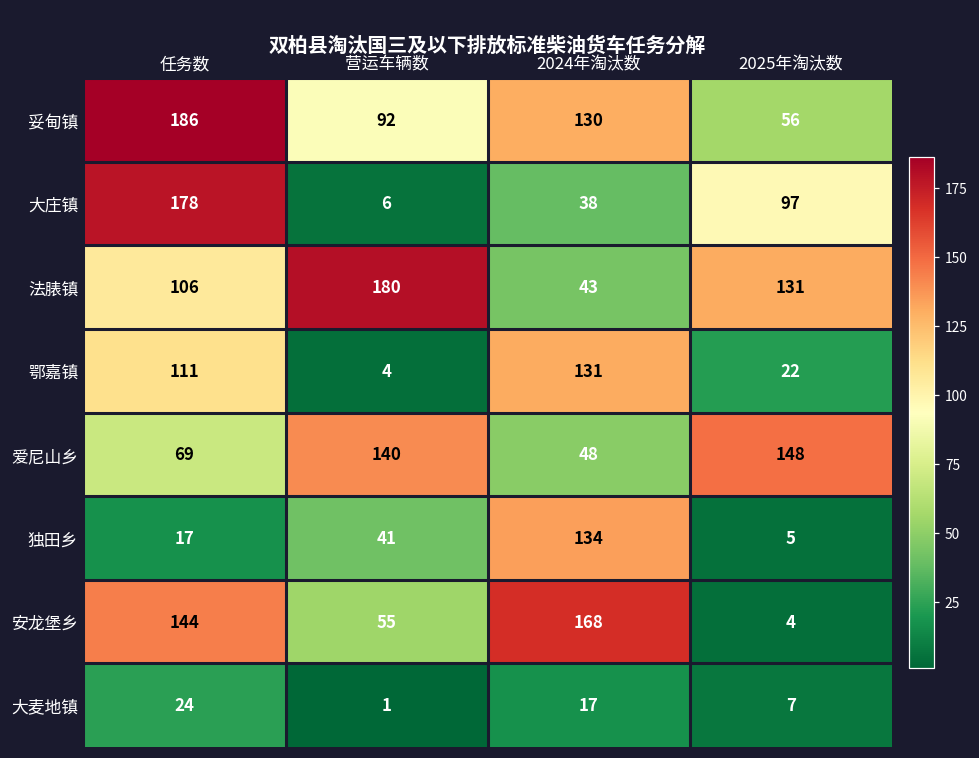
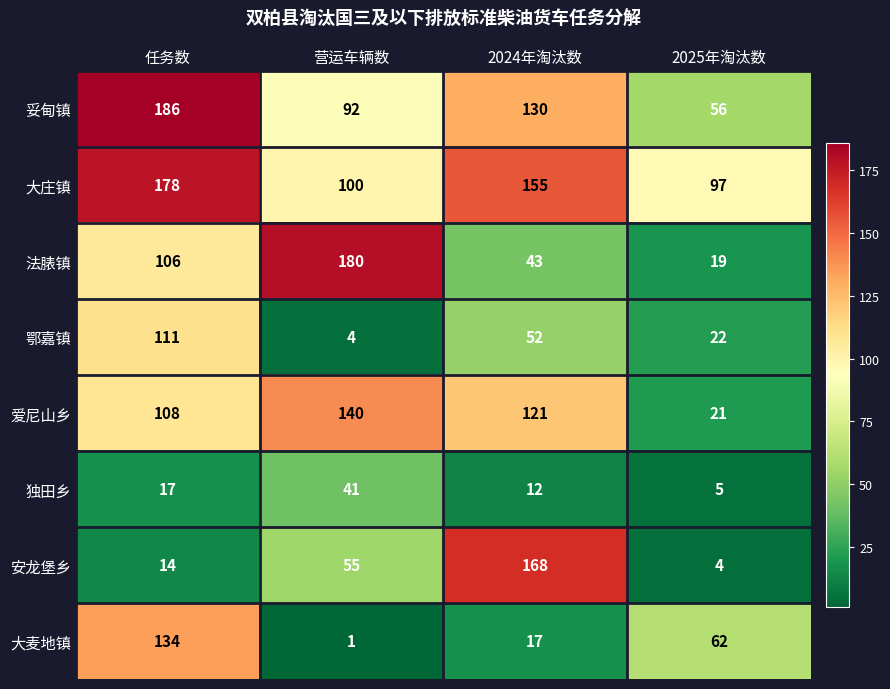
大庄镇, 营运车辆数: 6 -> 100
大庄镇, 2024年淘汰数: 38 -> 155
法脿镇, 2025年淘汰数: 131 -> 19
鄂嘉镇, 2024年淘汰数: 131 -> 52
爱尼山乡, 任务数: 69 -> 108
爱尼山乡, 2024年淘汰数: 48 -> 121
爱尼山乡, 2025年淘汰数: 148 -> 21
独田乡, 2024年淘汰数: 134 -> 12
安龙堡乡, 任务数: 144 -> 14
大麦地镇, 任务数: 24 -> 134
大麦地镇, 2025年淘汰数: 7 -> 62
